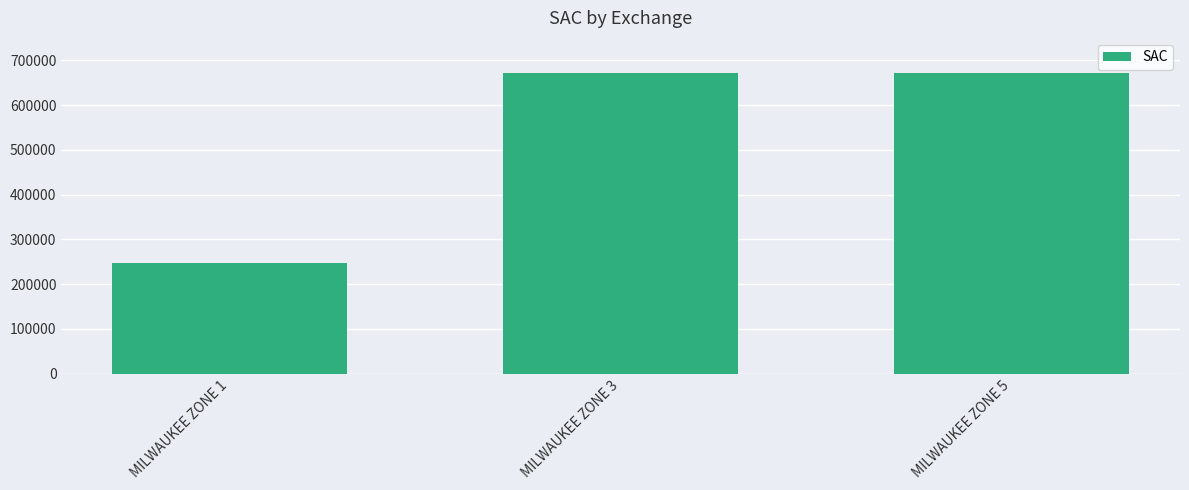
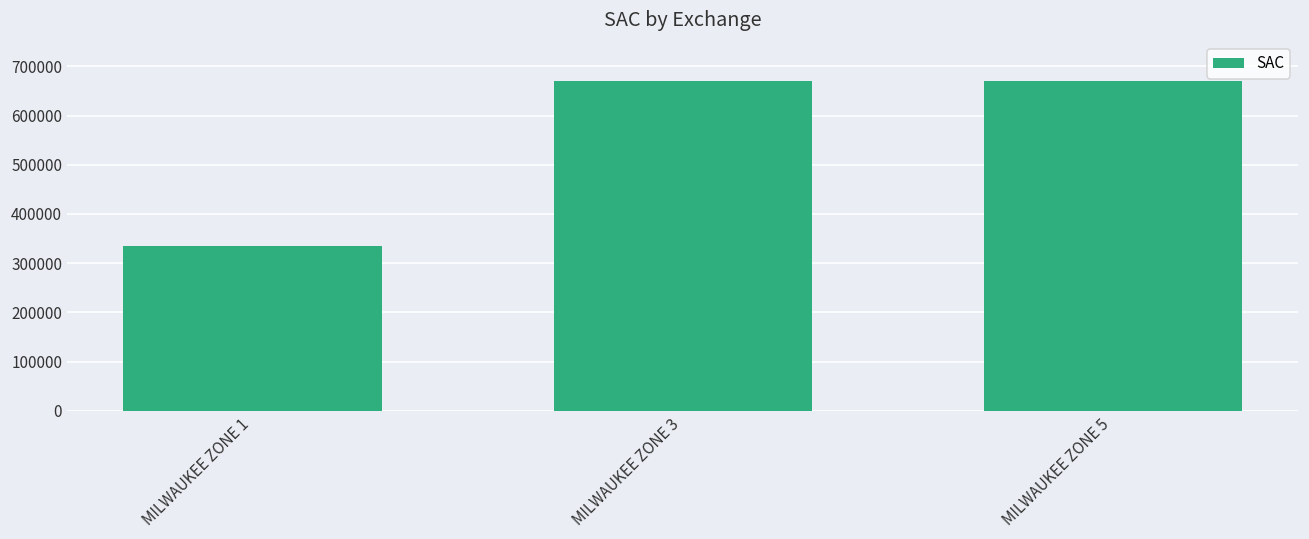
MILWAUKEE ZONE 1: 250000 -> 340000
